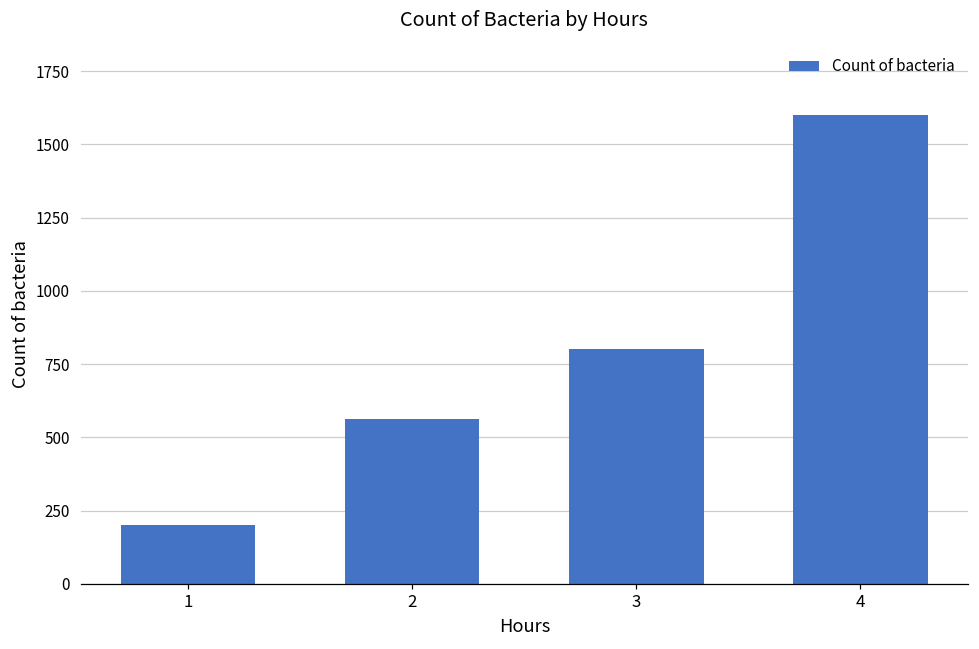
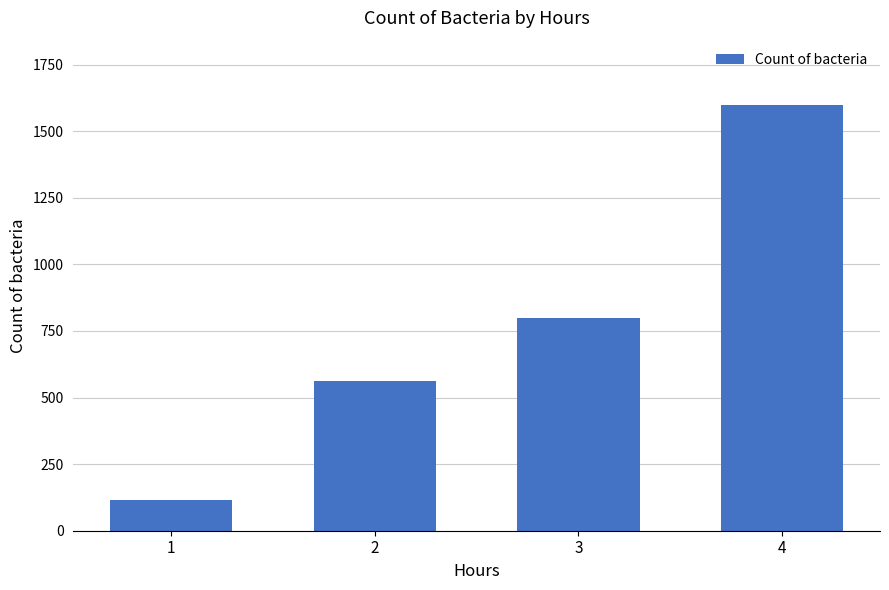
1: 200 -> 120
